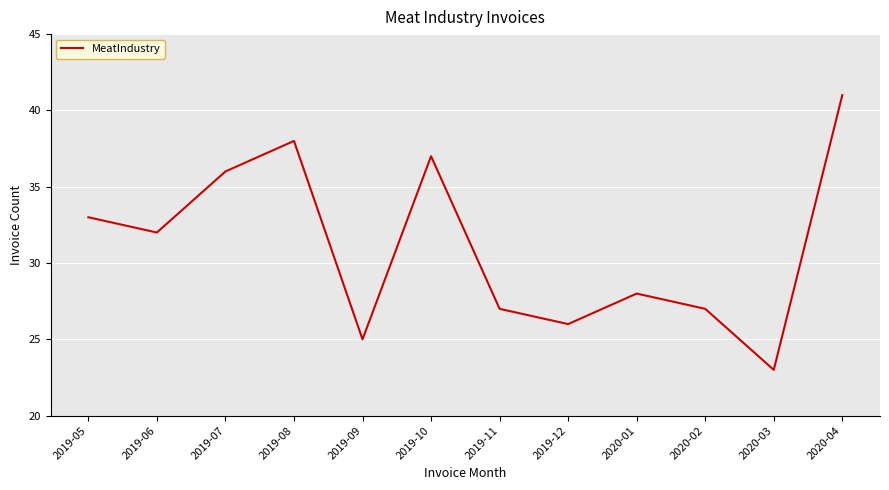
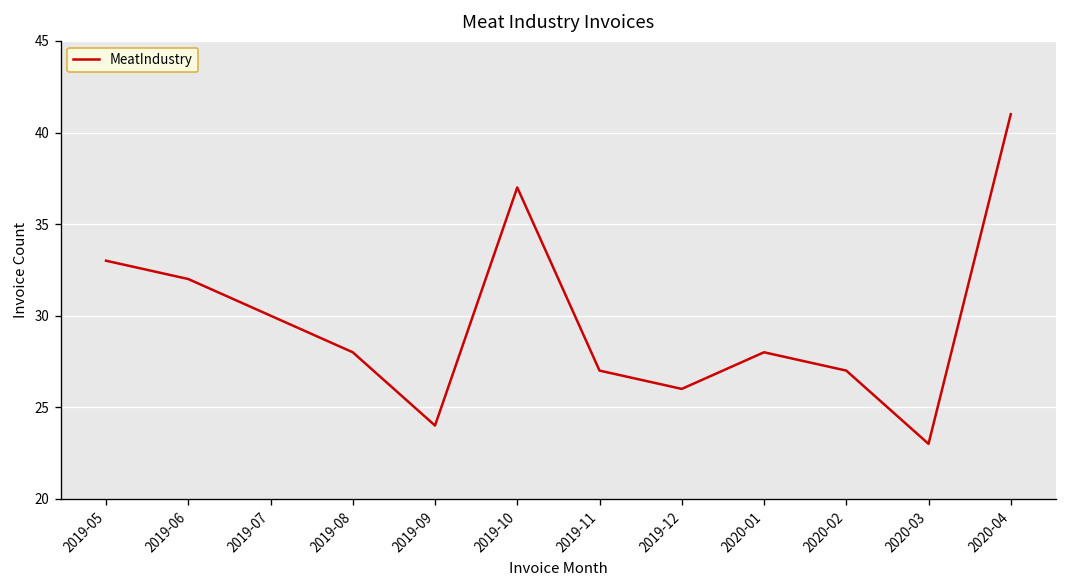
2019-07: 36 -> 30
2019-08: 38 -> 28
2019-09: 25 -> 24
